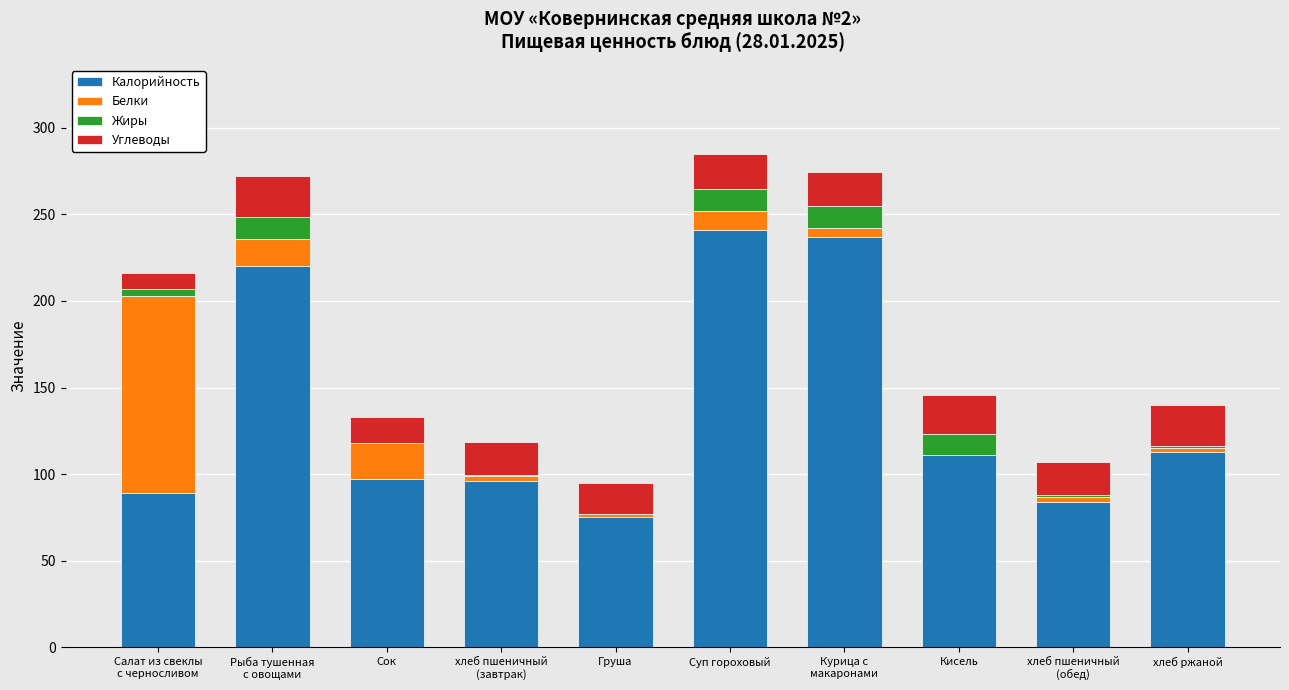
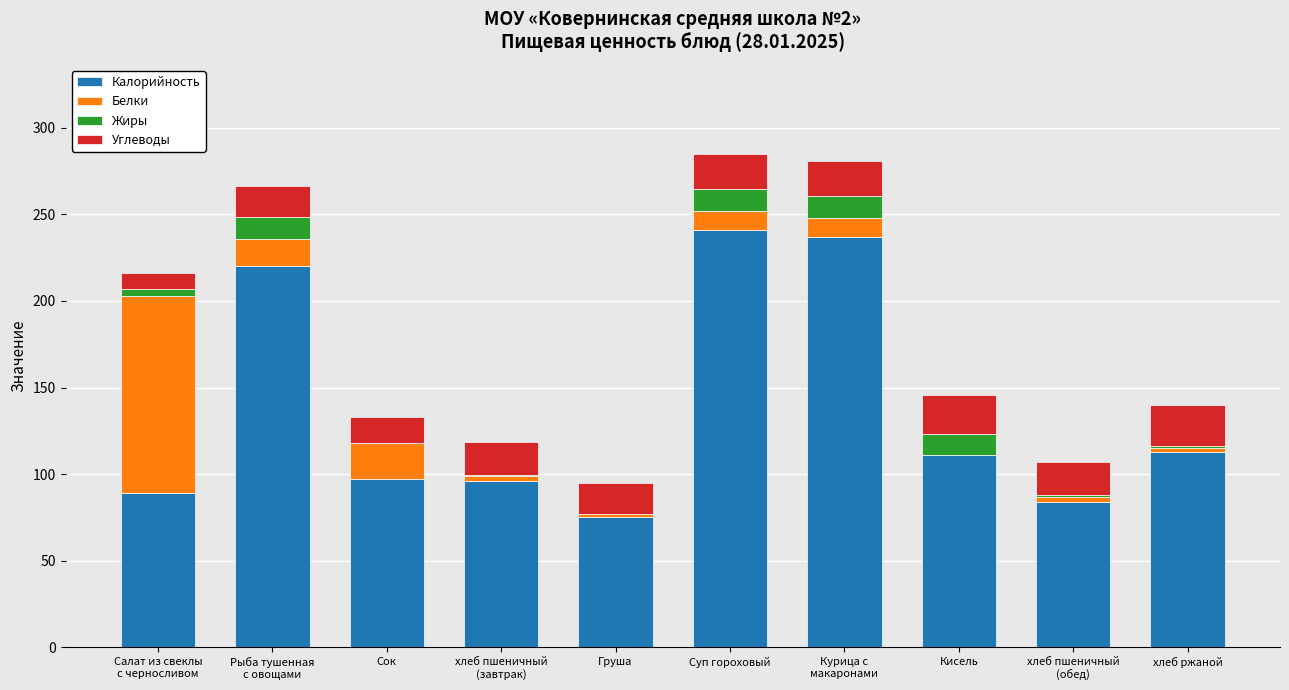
Углеводы, Рыба тушенная с овощами: 24 -> 18
Белки, Курица с макаронами: 5 -> 11
